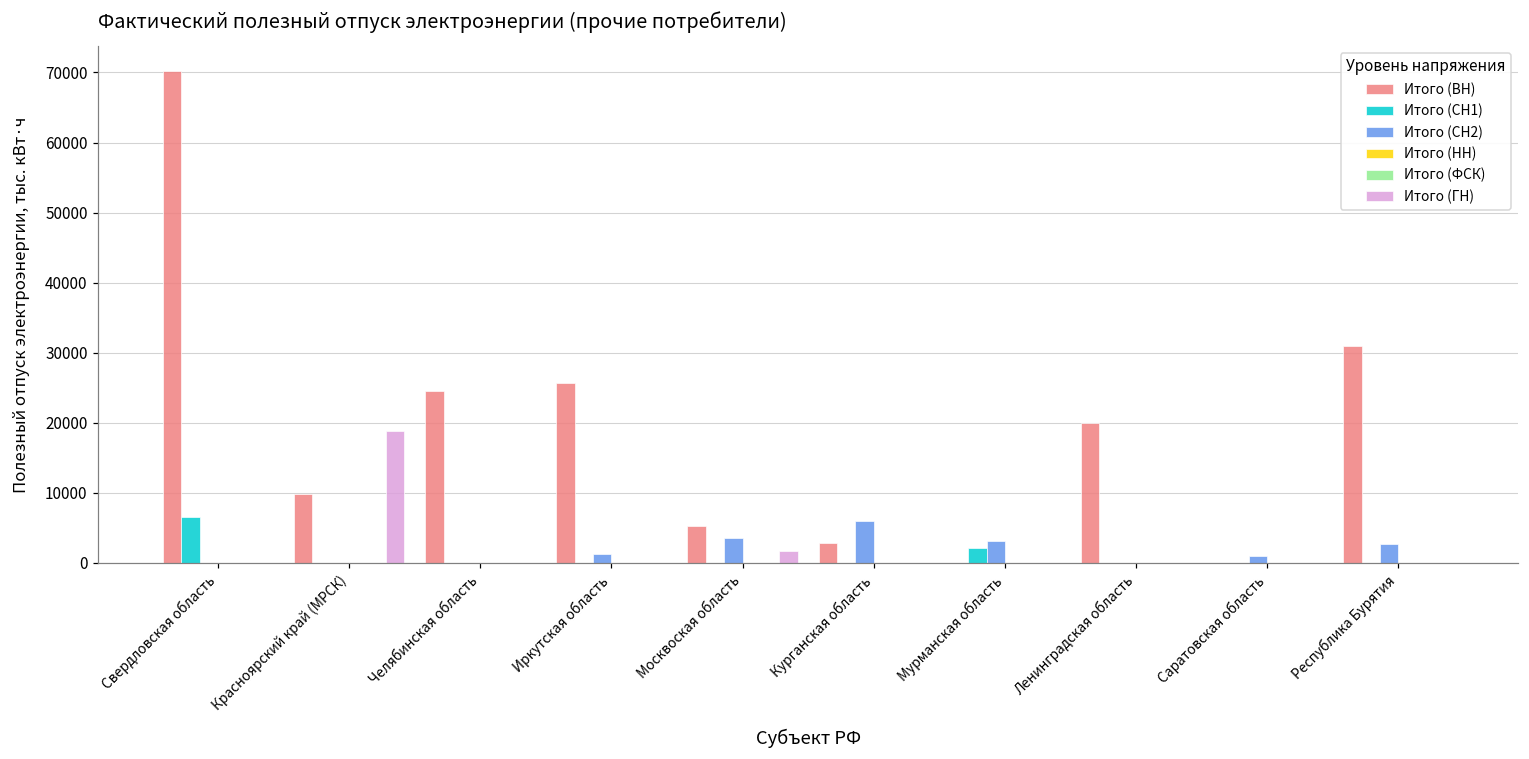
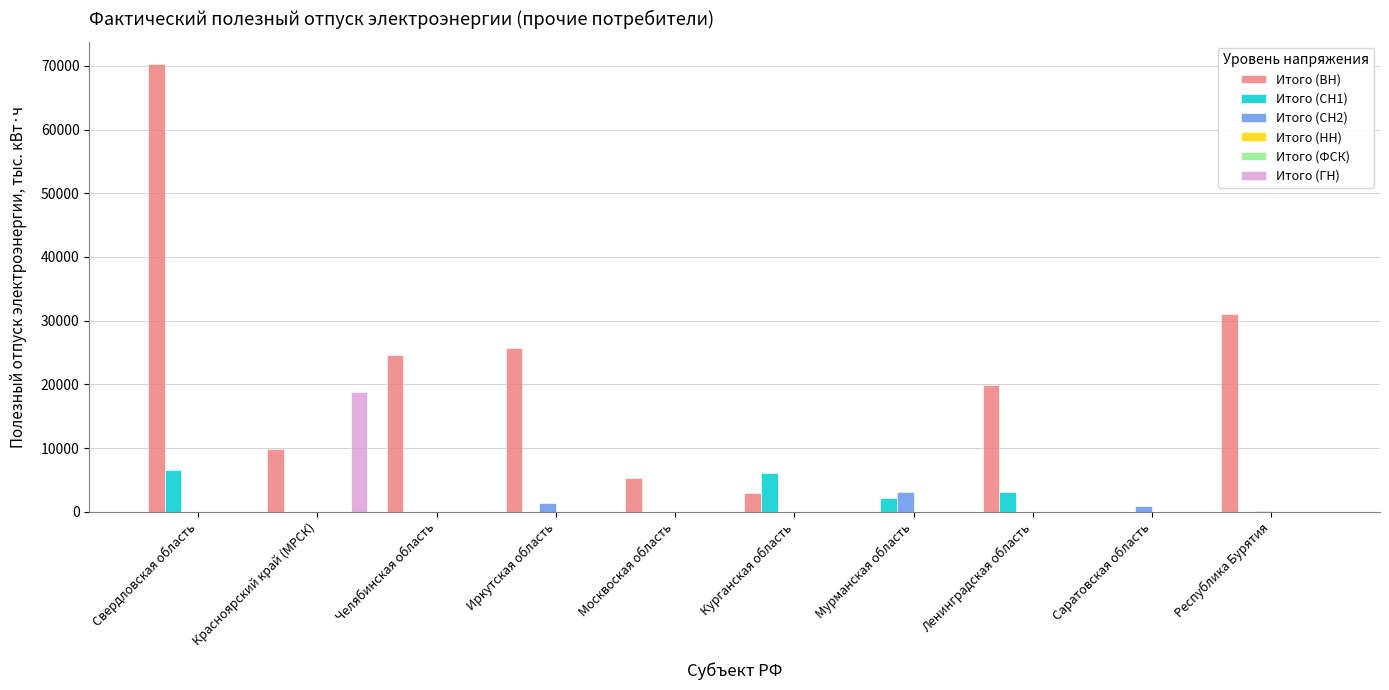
Итого (СН2), Москвоская область: 4000 -> 0
Итого (ГН), Москвоская область: 2000 -> 0
Итого (СН1), Курганская область: 0 -> 6000
Итого (СН2), Курганская область: 6000 -> 0
Итого (СН1), Ленинградская область: 0 -> 3000
Итого (СН2), Республика Бурятия: 3000 -> 0
